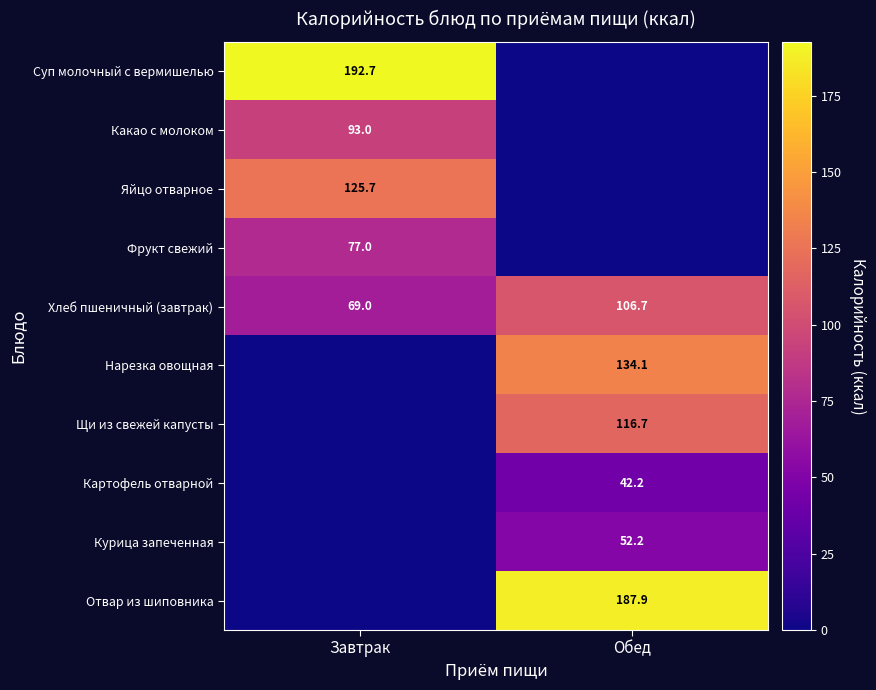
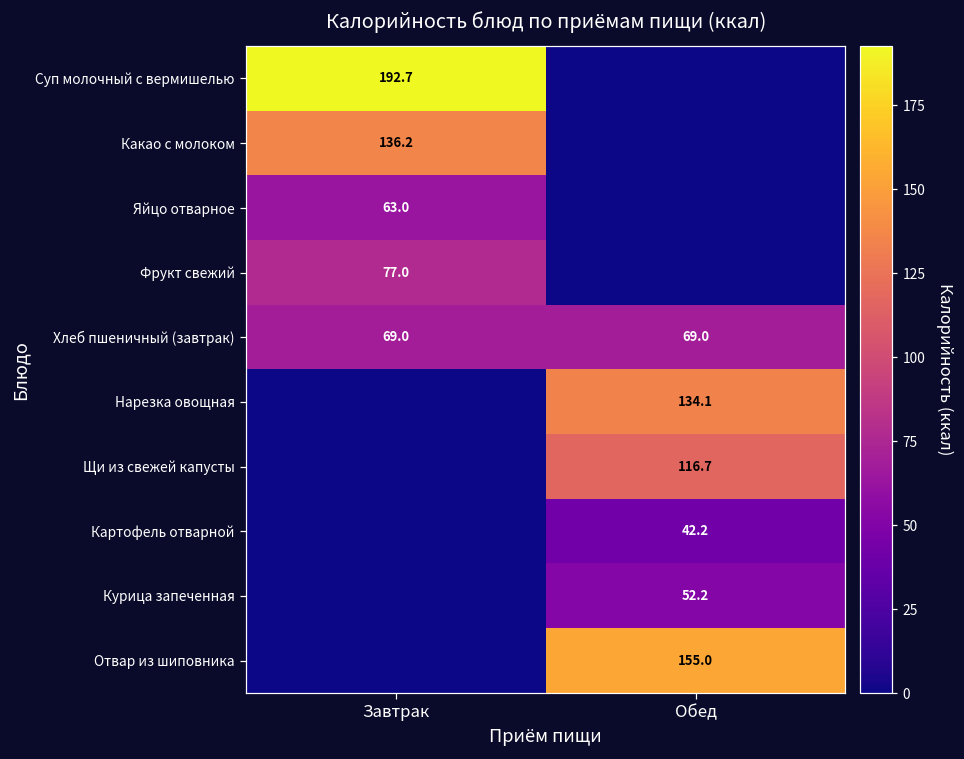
Какао с молоком, Завтрак: 93.0 -> 136.2
Яйцо отварное, Завтрак: 125.7 -> 63.0
Хлеб пшеничный (завтрак), Обед: 106.7 -> 69.0
Отвар из шиповника, Обед: 187.9 -> 155.0
